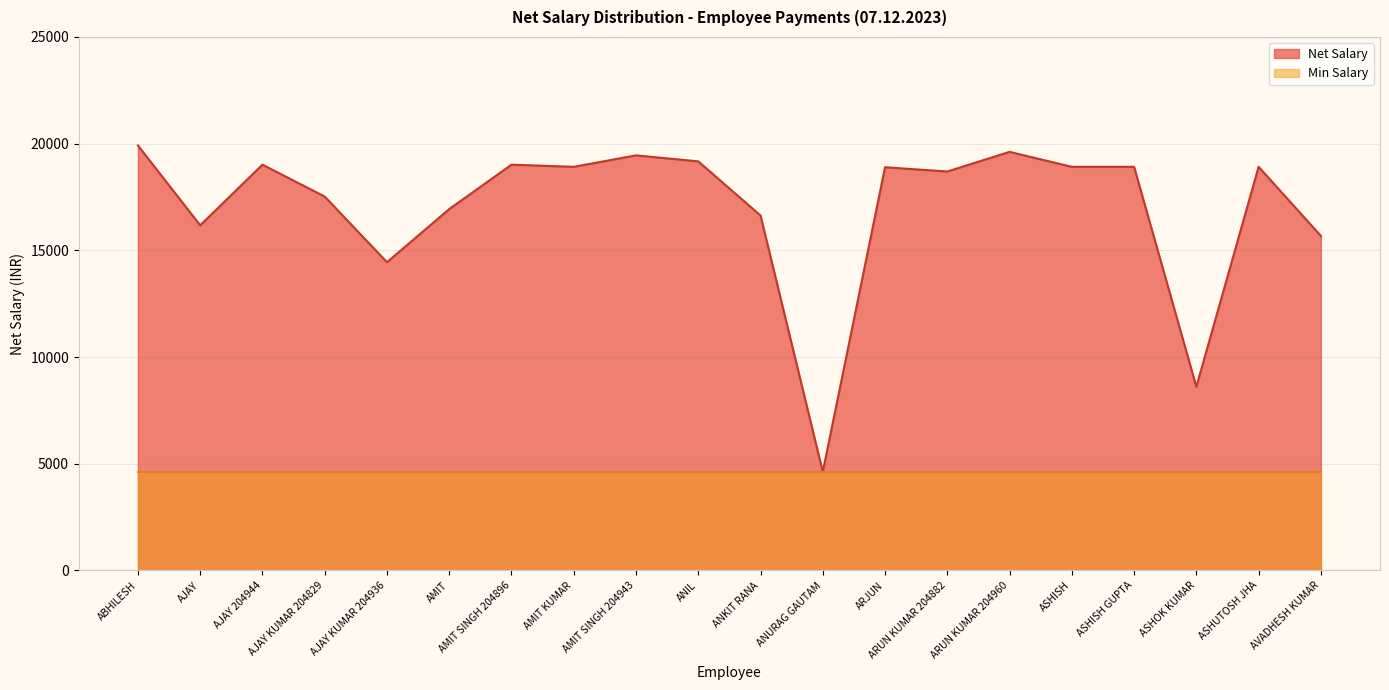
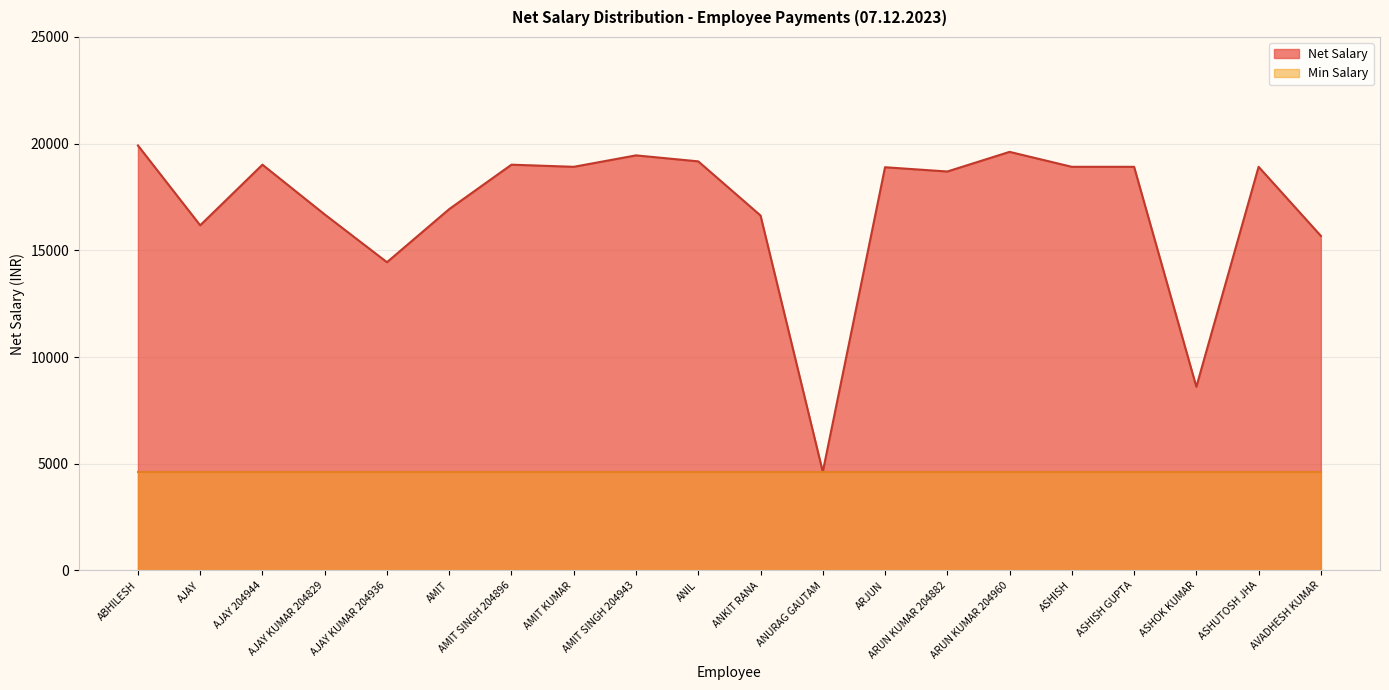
Net Salary, AJAY KUMAR 204829: 17500 -> 16700
